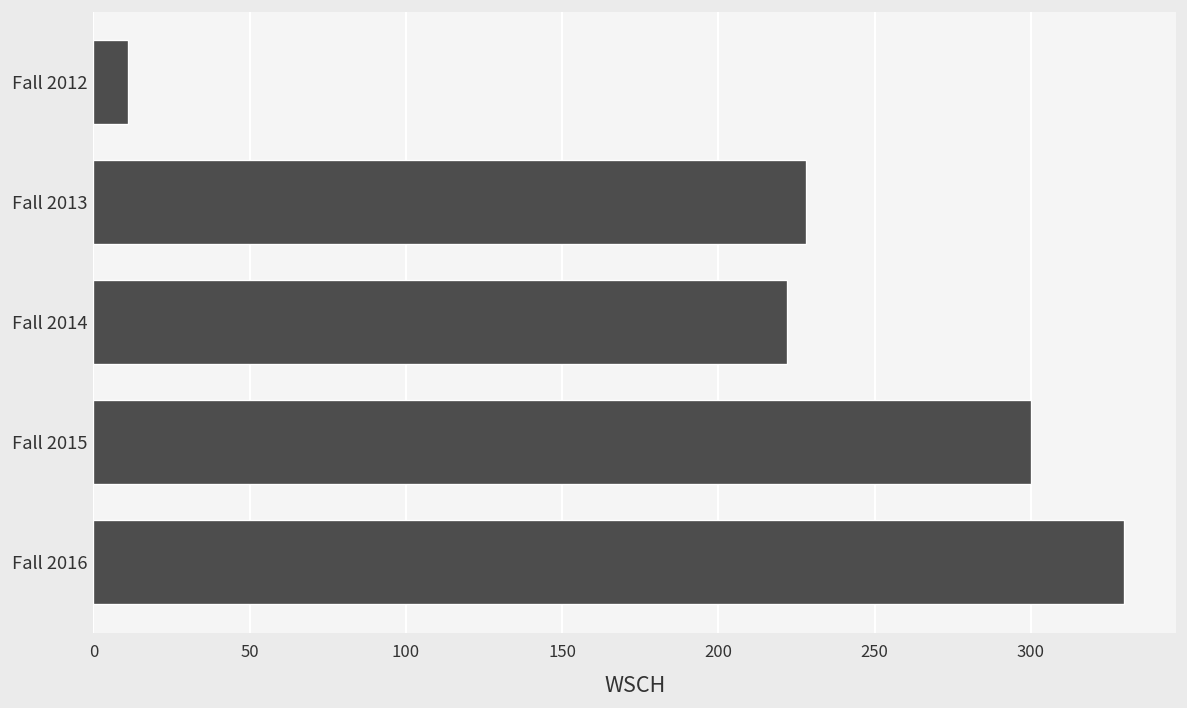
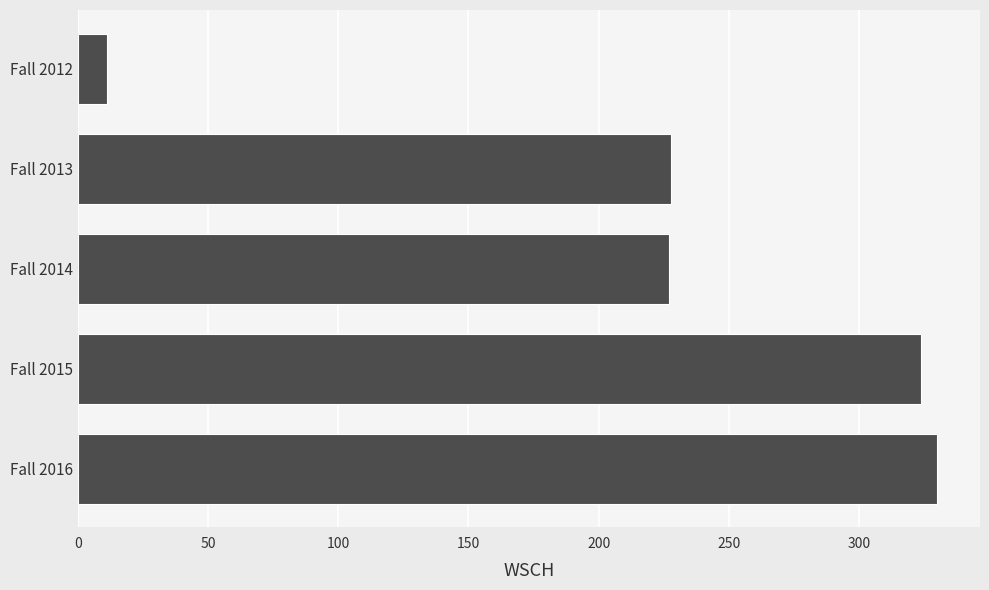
Fall 2014: 222 -> 227
Fall 2015: 300 -> 324
